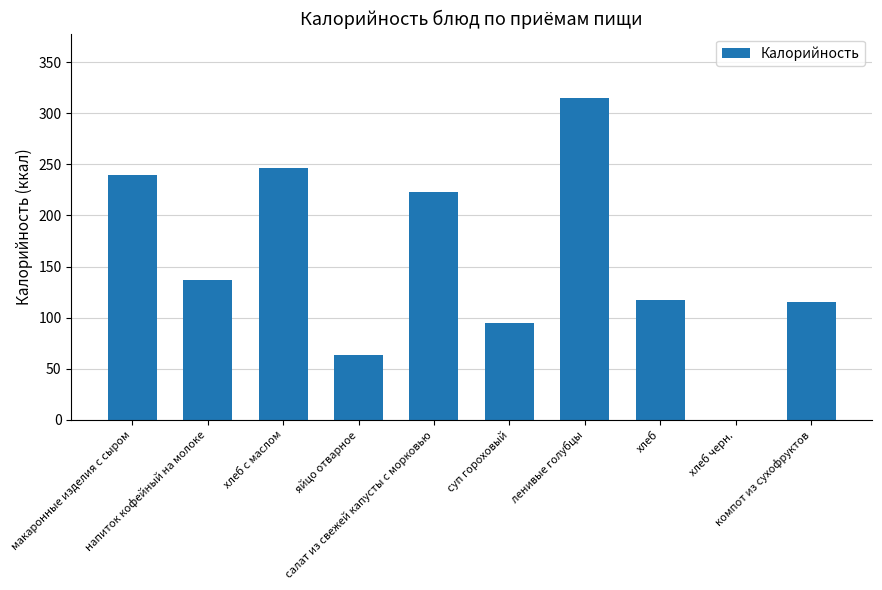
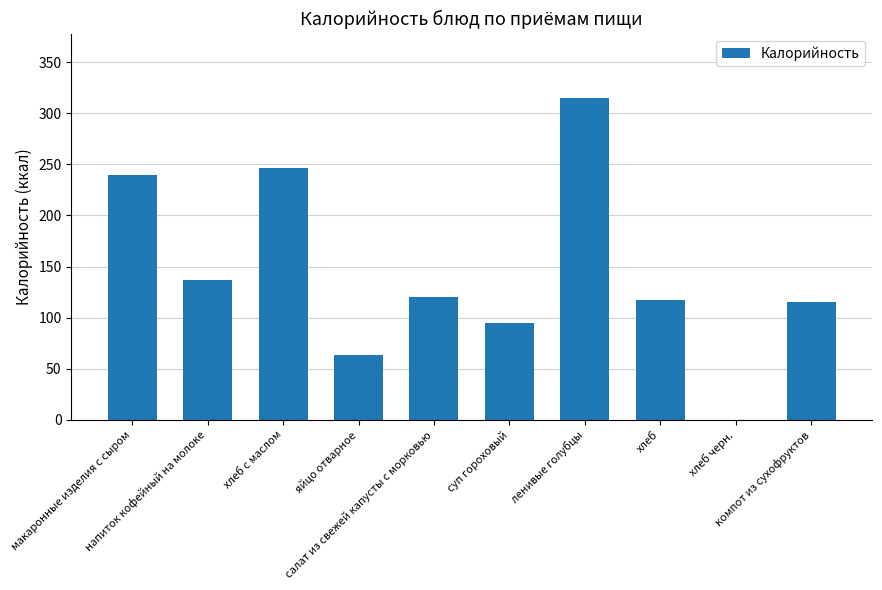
салат из свежей капусты с морковью: 223 -> 120
